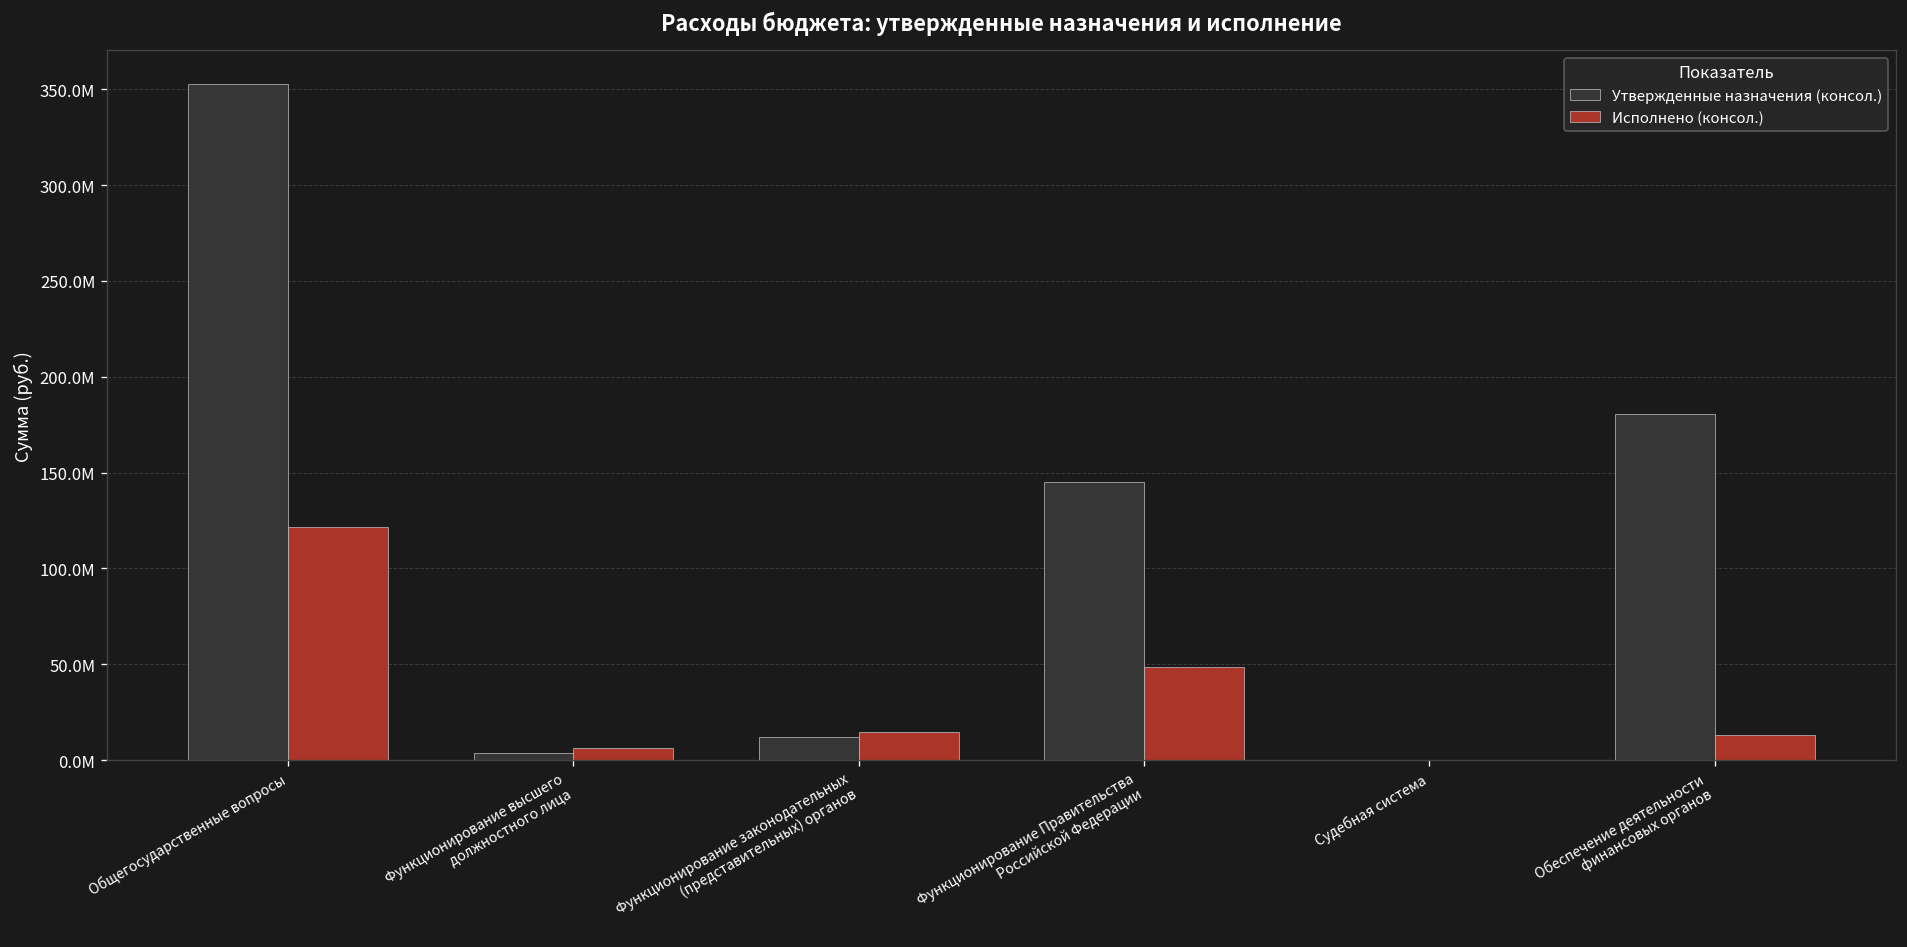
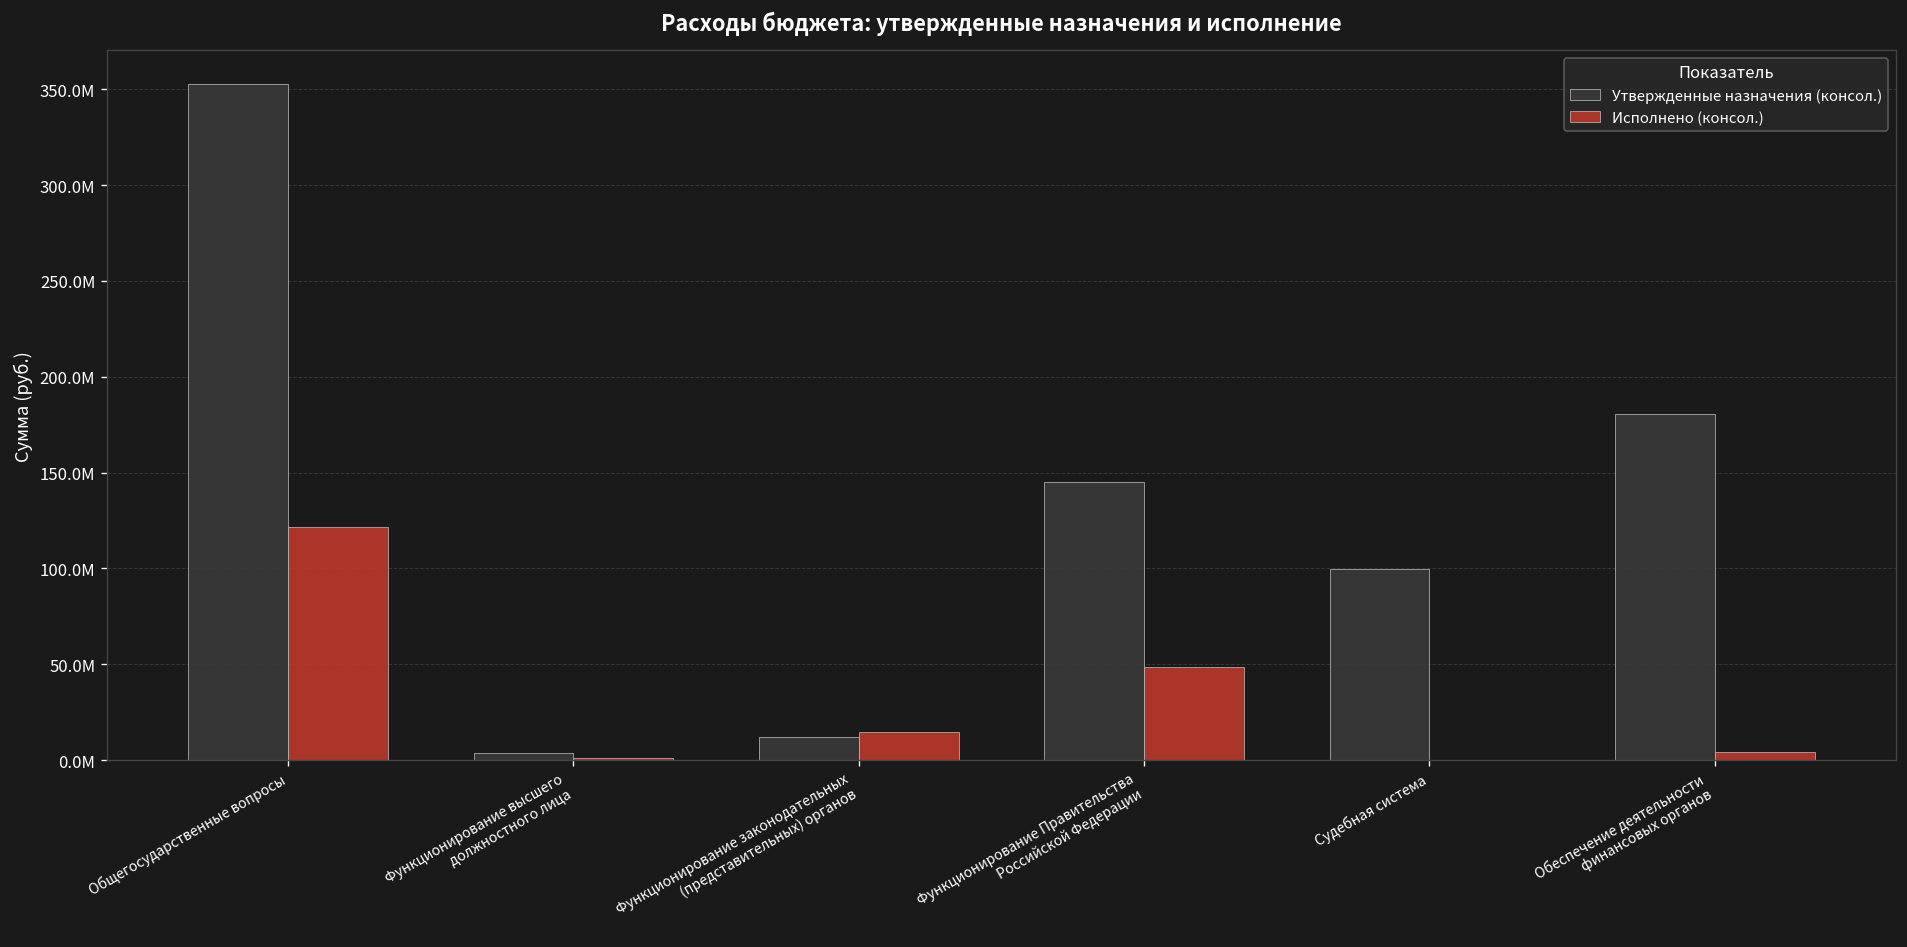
Исполнено (консол.), Функционирование высшего должностного лица: 6000000 -> 1000000
Утвержденные назначения (консол.), Судебная система: 0 -> 100000000
Исполнено (консол.), Обеспечение деятельности финансовых органов: 13000000 -> 4000000
